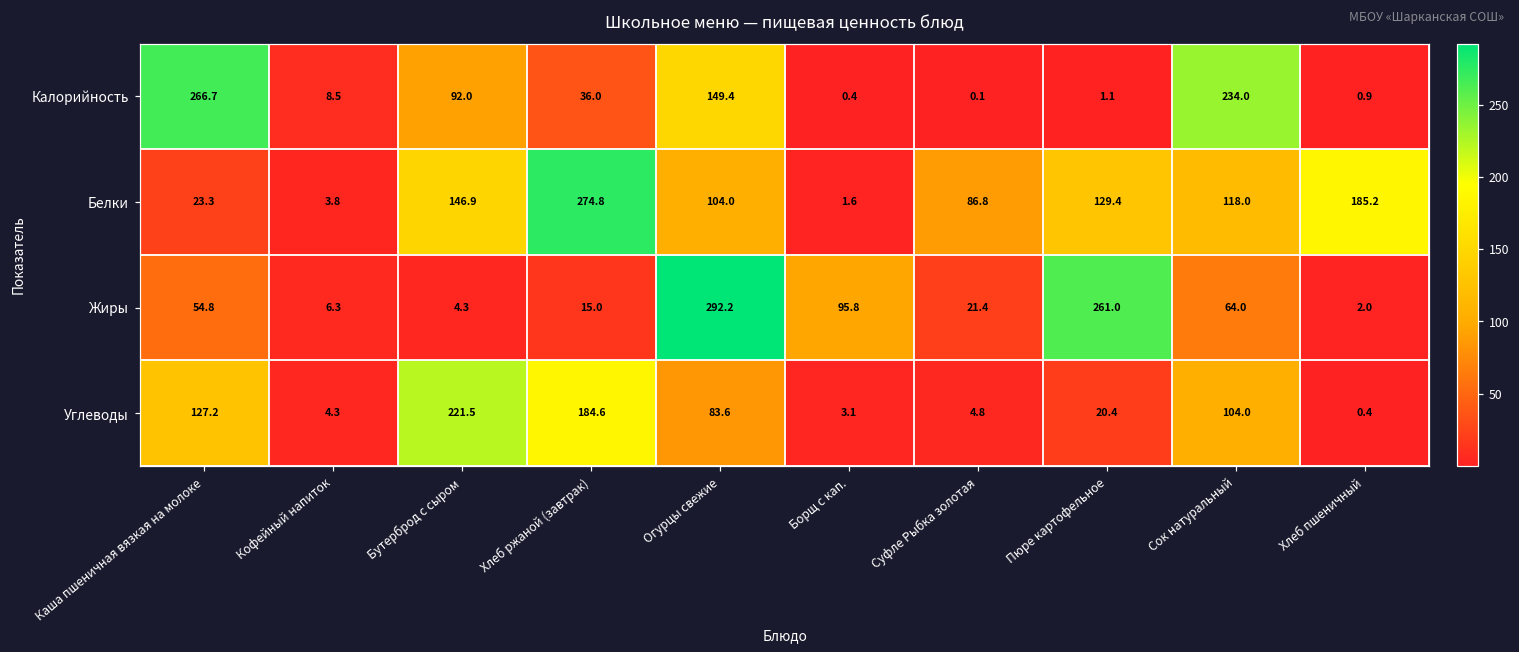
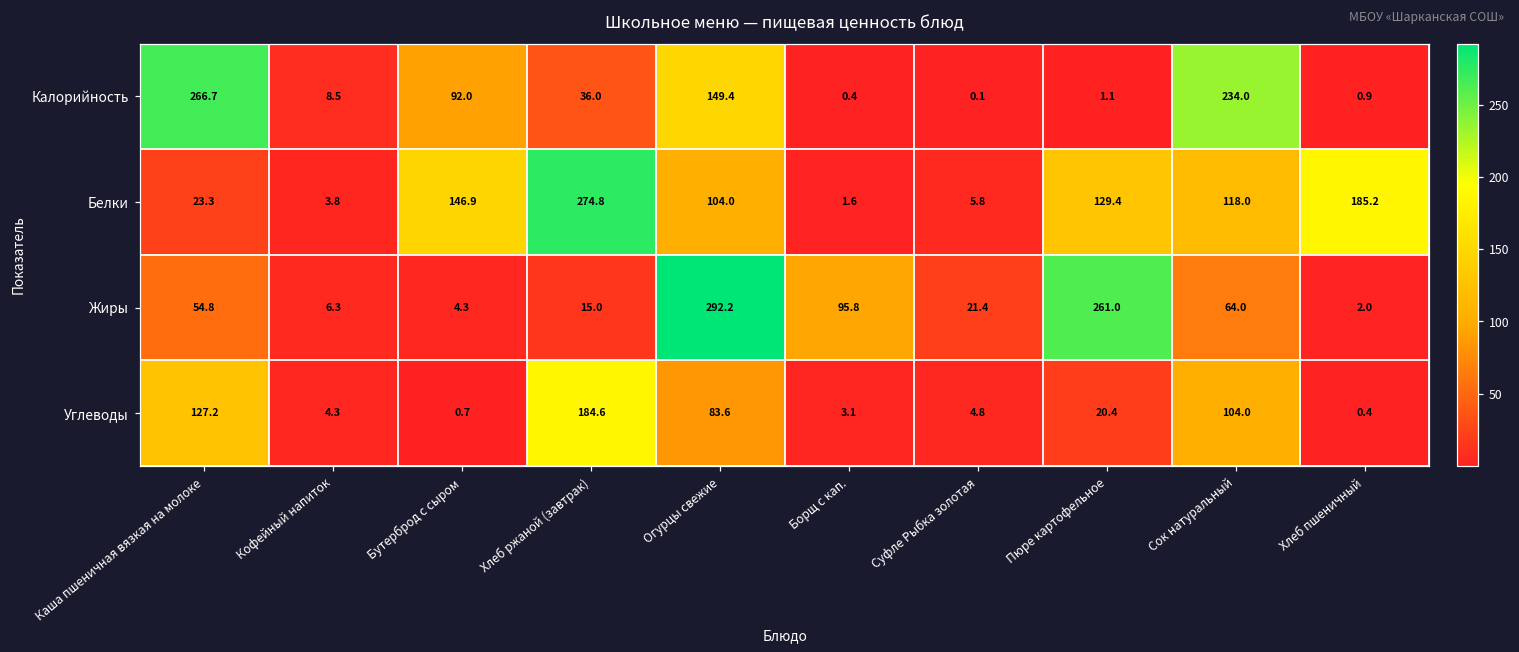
Белки, Суфле Рыбка золотая: 86.8 -> 5.8
Углеводы, Бутерброд с сыром: 221.5 -> 0.7
